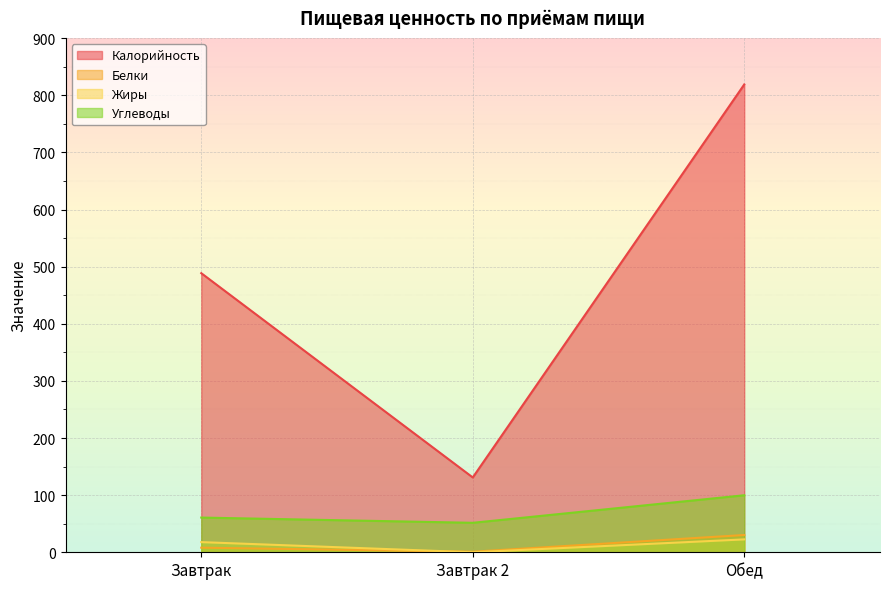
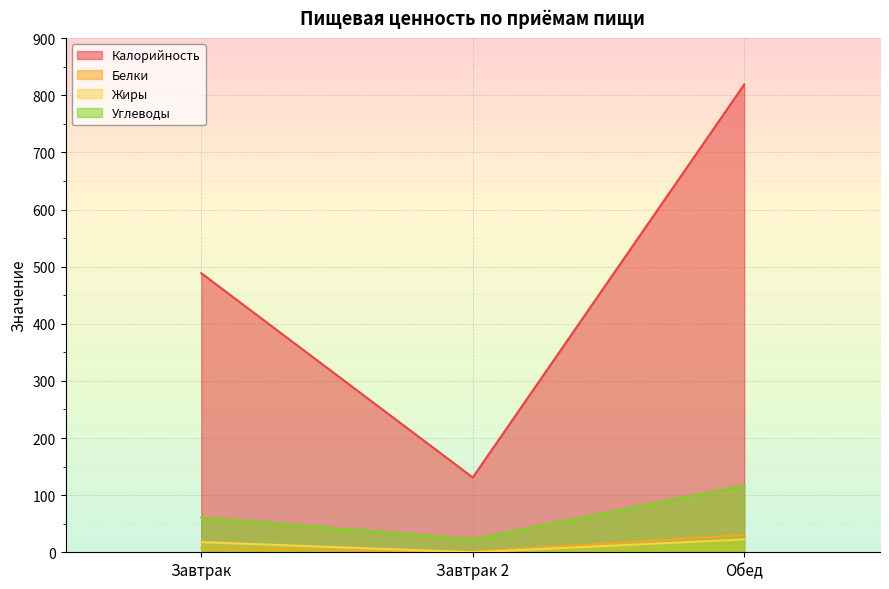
Углеводы, Завтрак 2: 50 -> 20
Углеводы, Обед: 100 -> 120
